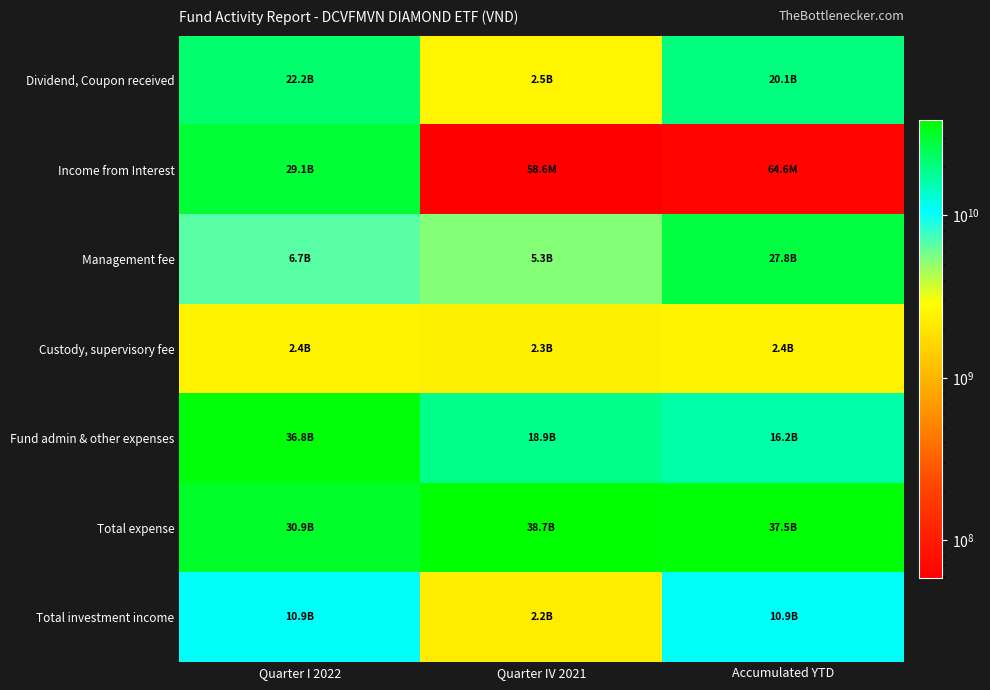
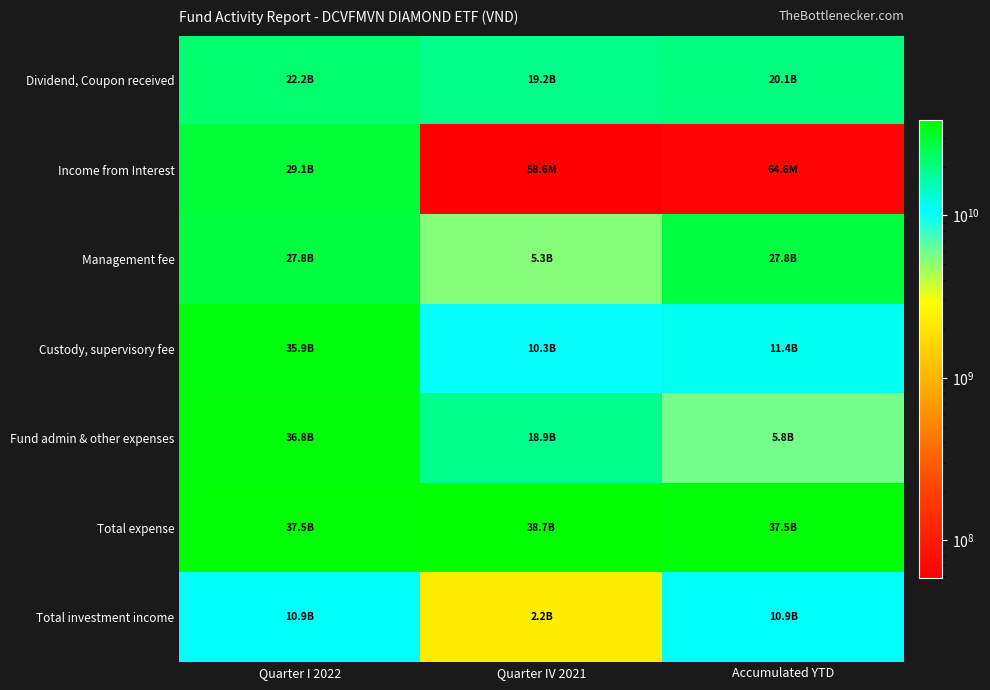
Dividend, Coupon received, Quarter IV 2021: 2.5B -> 19.2B
Management fee, Quarter I 2022: 6.7B -> 27.8B
Custody, supervisory fee, Quarter I 2022: 2.4B -> 35.9B
Custody, supervisory fee, Quarter IV 2021: 2.3B -> 10.3B
Custody, supervisory fee, Accumulated YTD: 2.4B -> 11.4B
Fund admin & other expenses, Accumulated YTD: 16.2B -> 5.8B
Total expense, Quarter I 2022: 30.9B -> 37.5B
